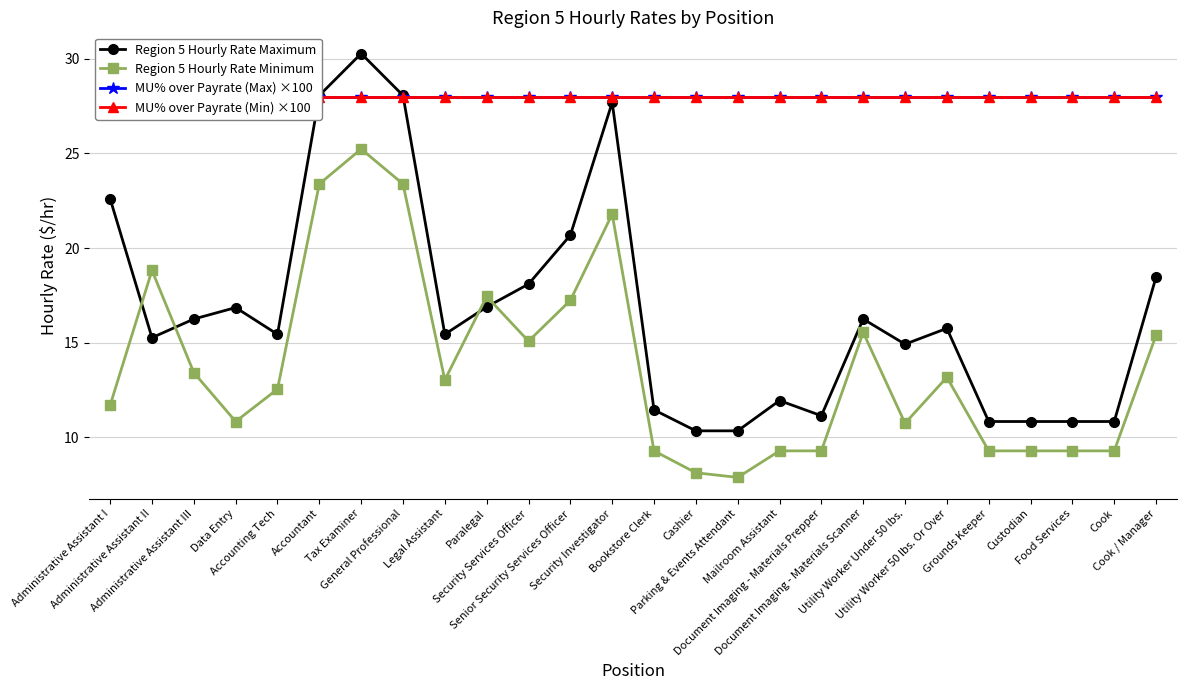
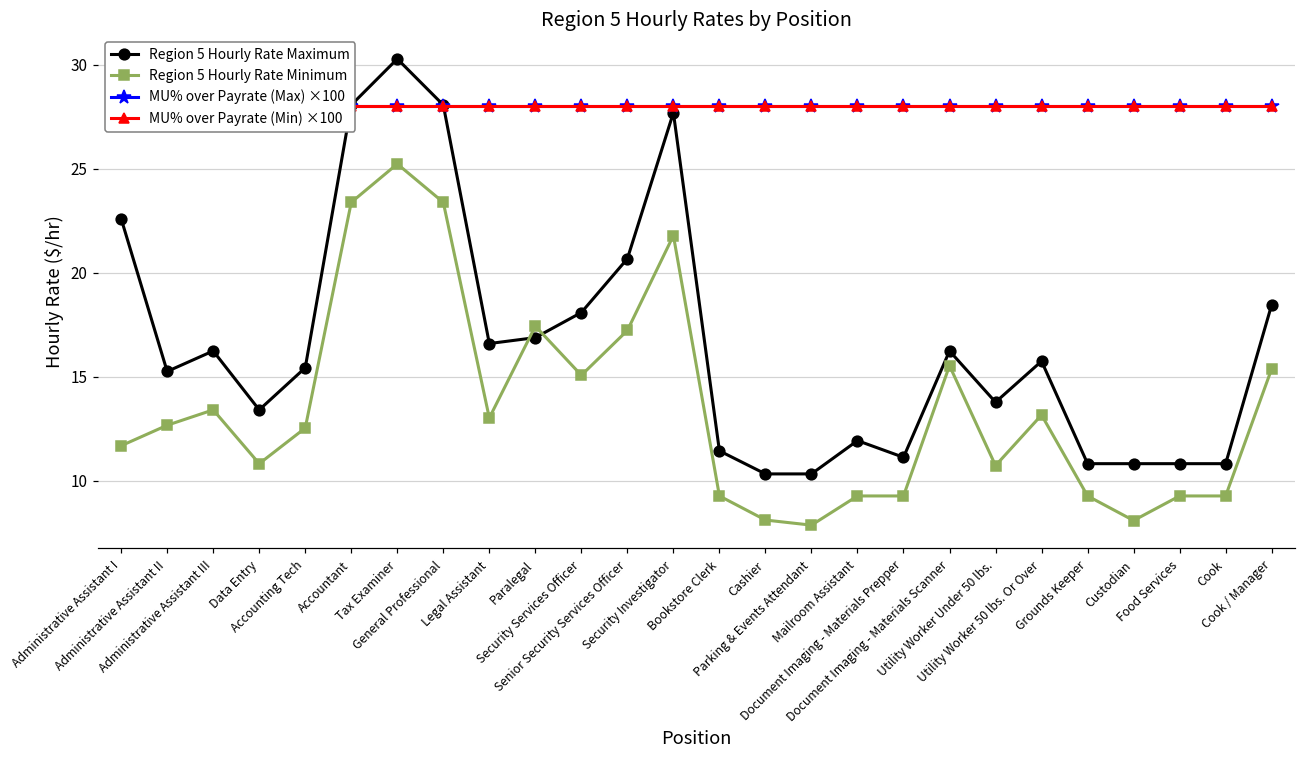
Region 5 Hourly Rate Minimum, Administrative Assistant II: 18.8 -> 12.7
Region 5 Hourly Rate Maximum, Data Entry: 16.9 -> 13.4
Region 5 Hourly Rate Maximum, Legal Assistant: 15.4 -> 16.6
Region 5 Hourly Rate Maximum, Utility Worker Under 50 lbs.: 14.9 -> 13.8
Region 5 Hourly Rate Minimum, Custodian: 9.3 -> 8.1
